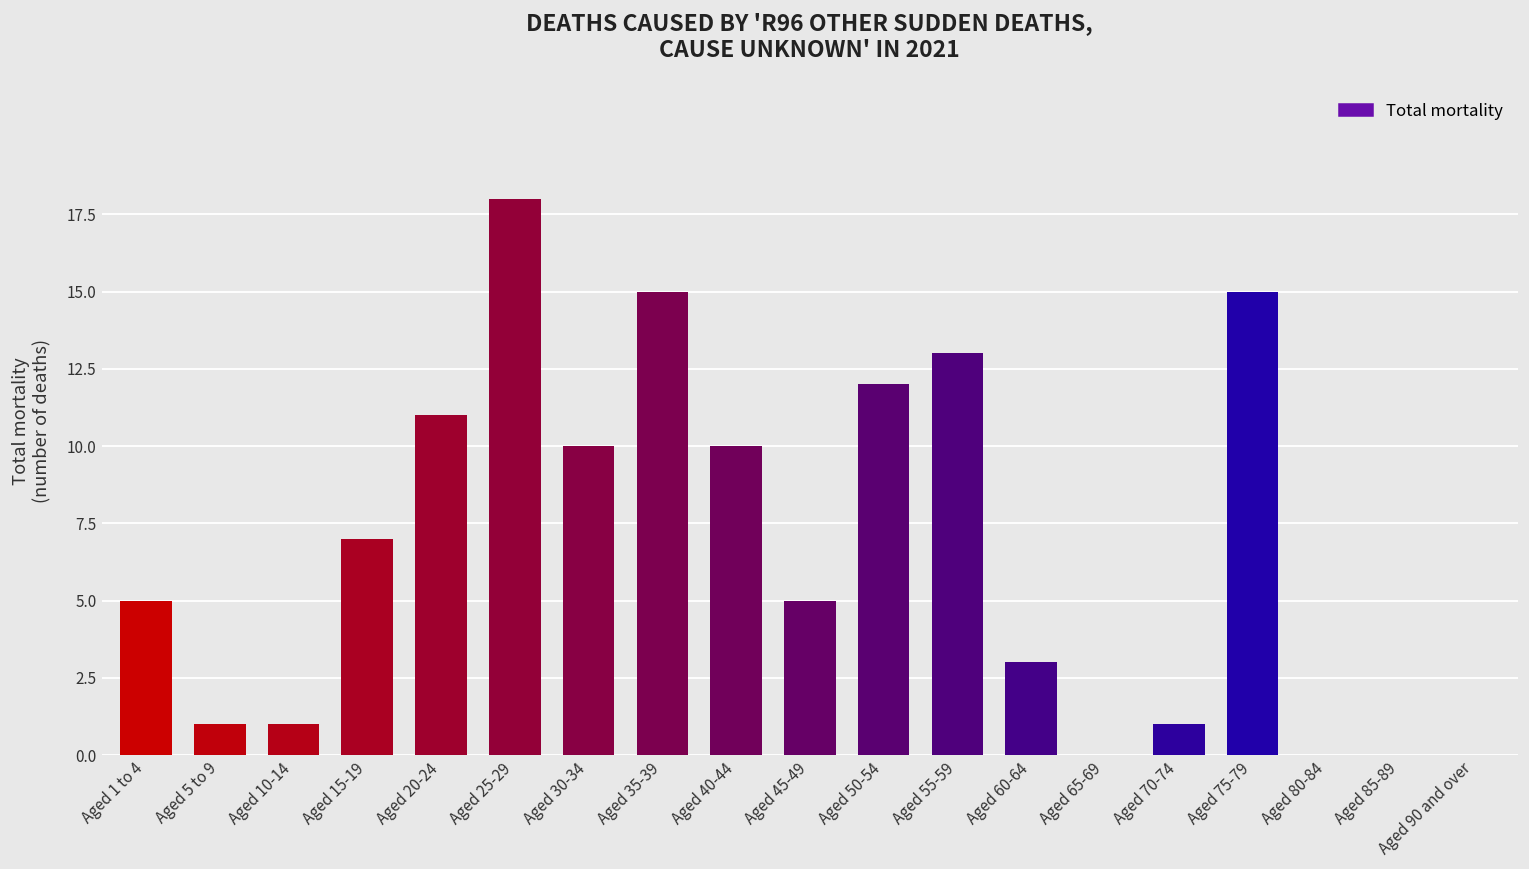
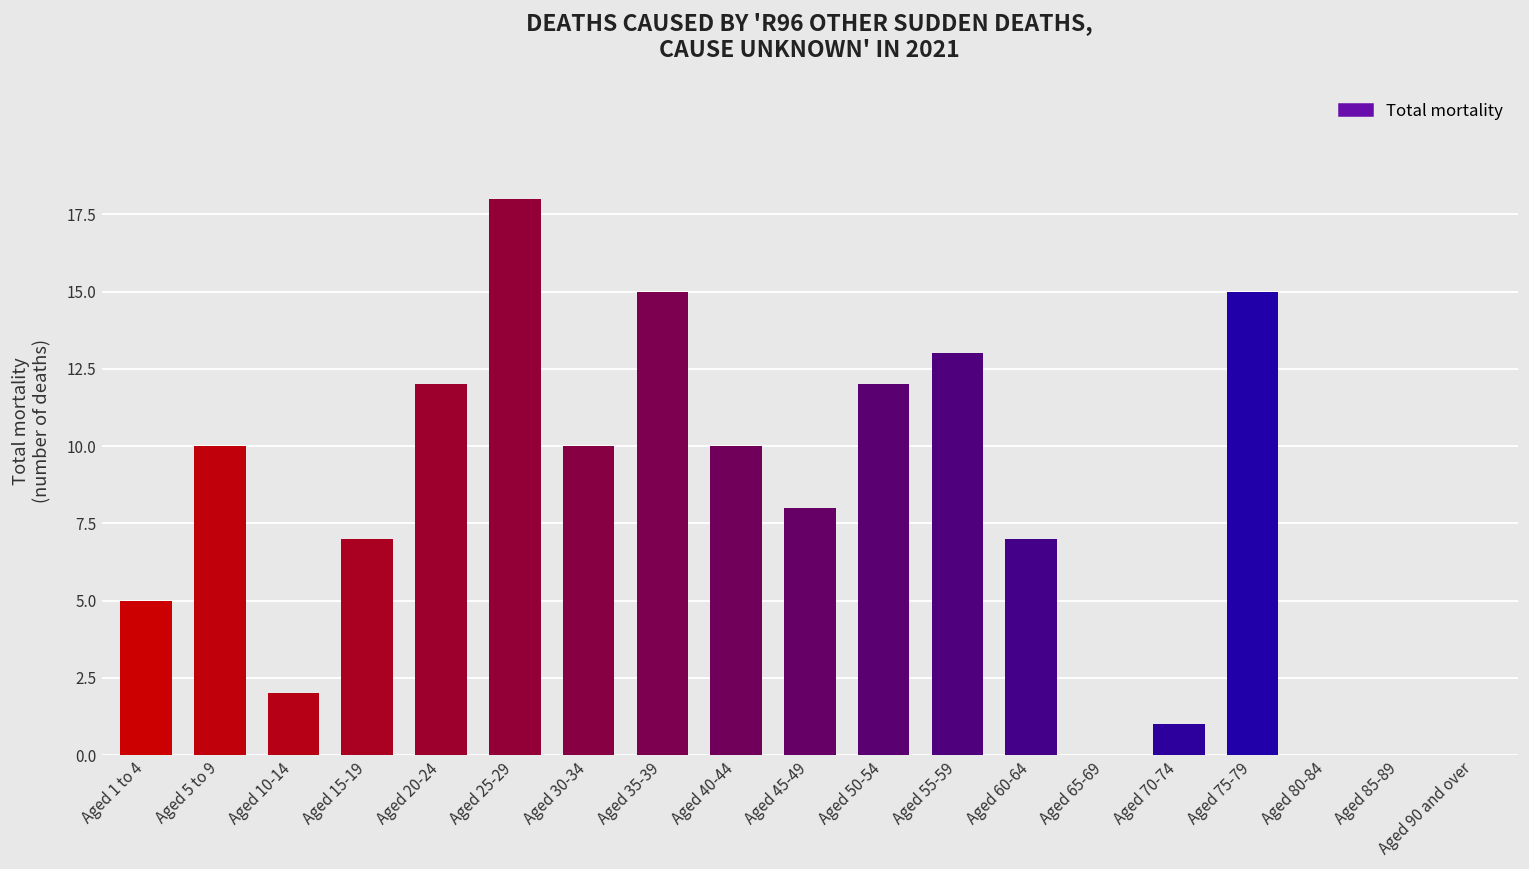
Aged 5 to 9: 1 -> 10
Aged 10-14: 1 -> 2
Aged 20-24: 11 -> 12
Aged 45-49: 5 -> 8
Aged 60-64: 3 -> 7
